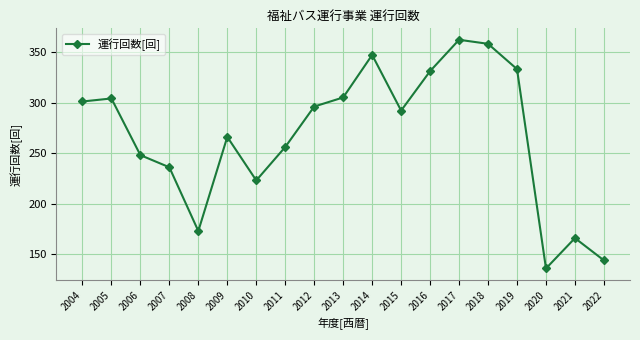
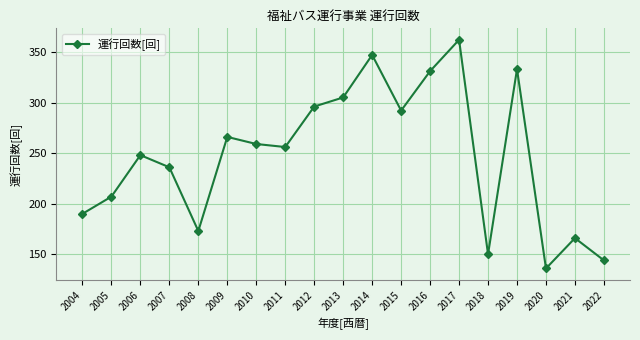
2004: 301 -> 190
2005: 304 -> 207
2010: 223 -> 259
2018: 358 -> 150
